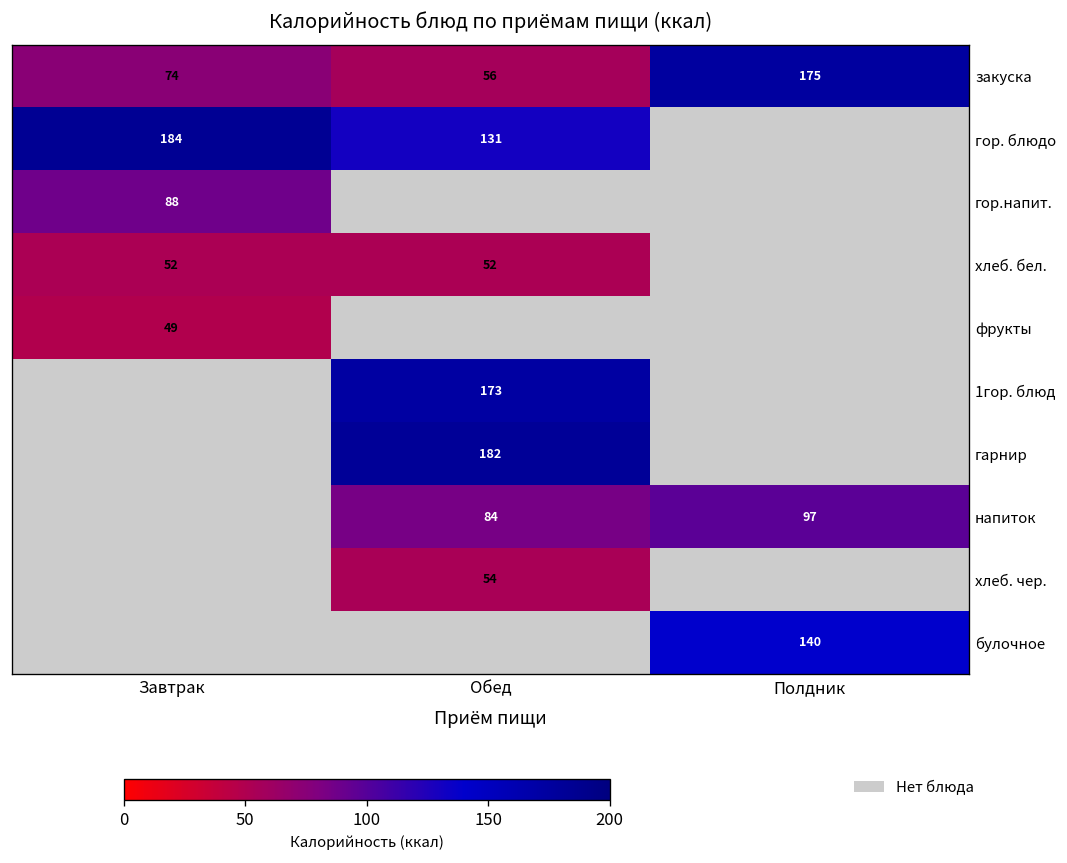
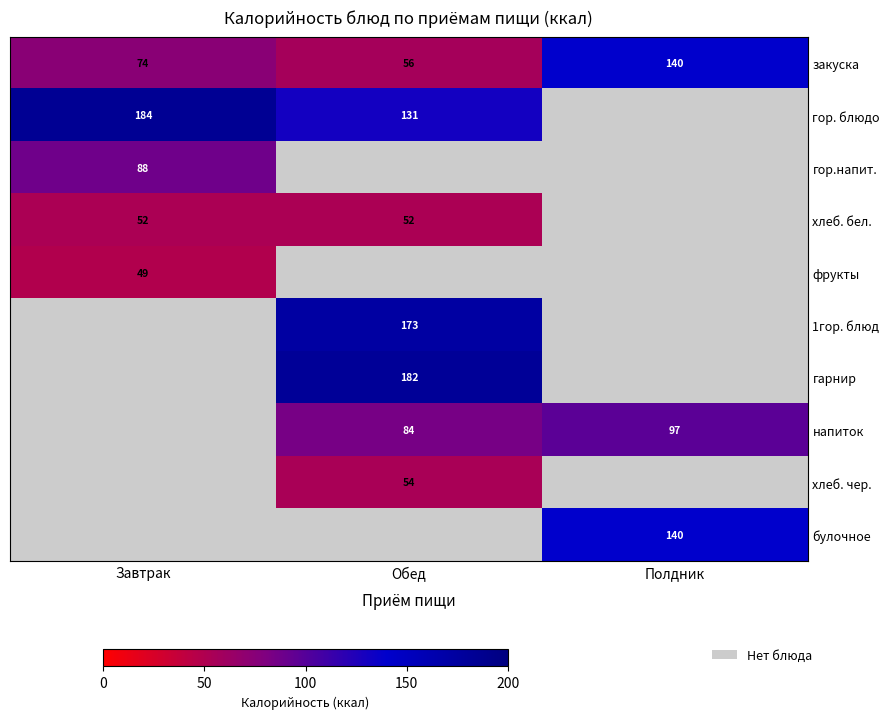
закуска, Полдник: 175 -> 140
